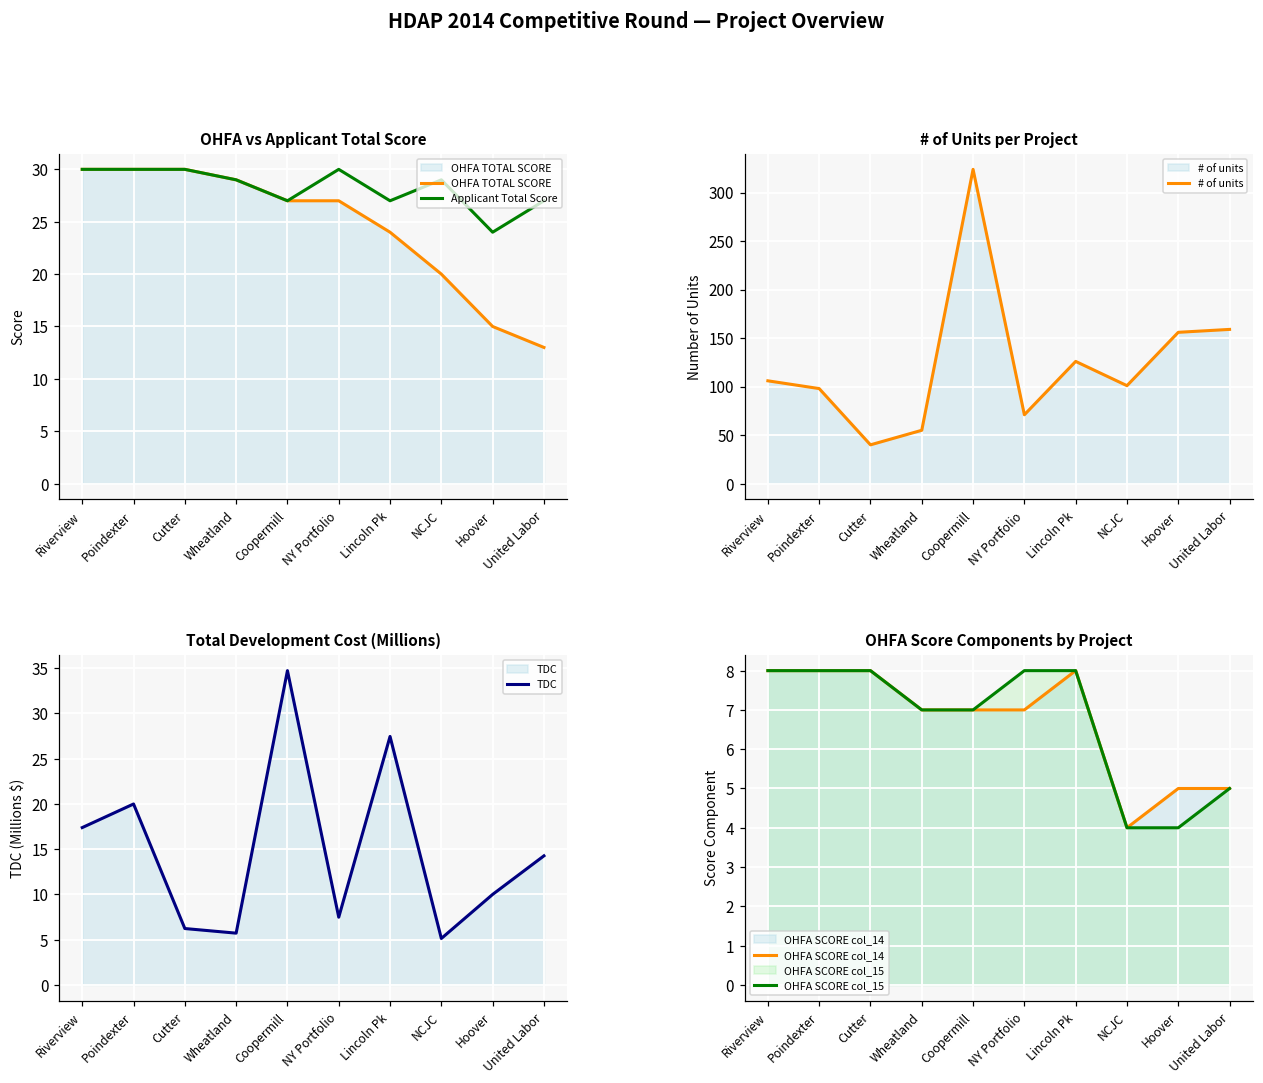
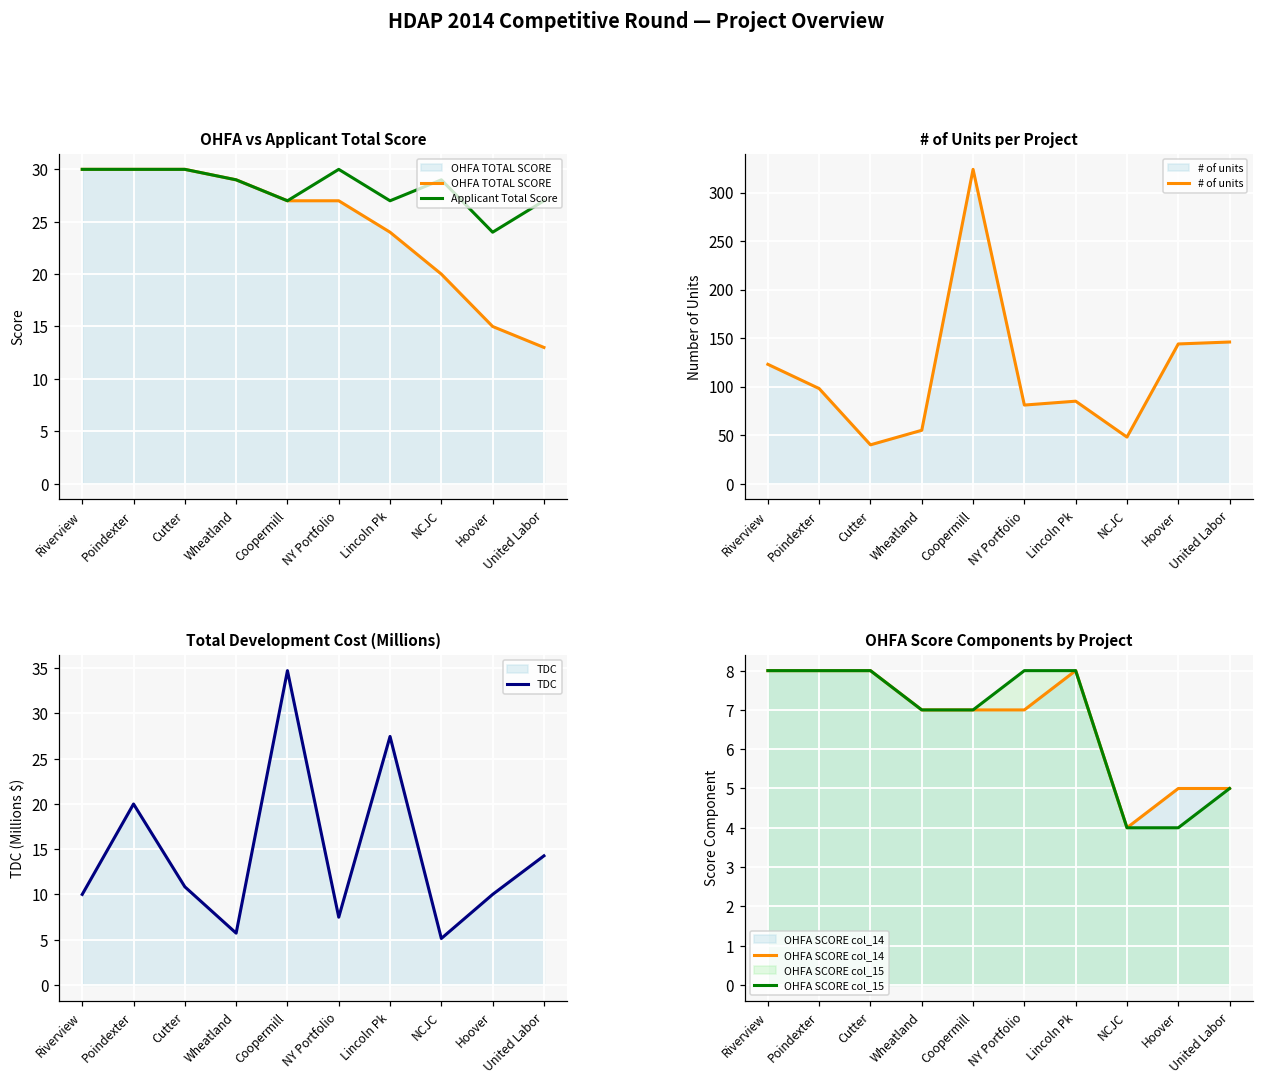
# of Units per Project, Riverview: 110 -> 120
# of Units per Project, NY Portfolio: 70 -> 80
# of Units per Project, Lincoln Pk: 130 -> 90
# of Units per Project, NCJC: 100 -> 50
# of Units per Project, Hoover: 160 -> 140
# of Units per Project, United Labor: 160 -> 150
Total Development Cost (Millions), Riverview: 17 -> 10
Total Development Cost (Millions), Cutter: 6 -> 11
